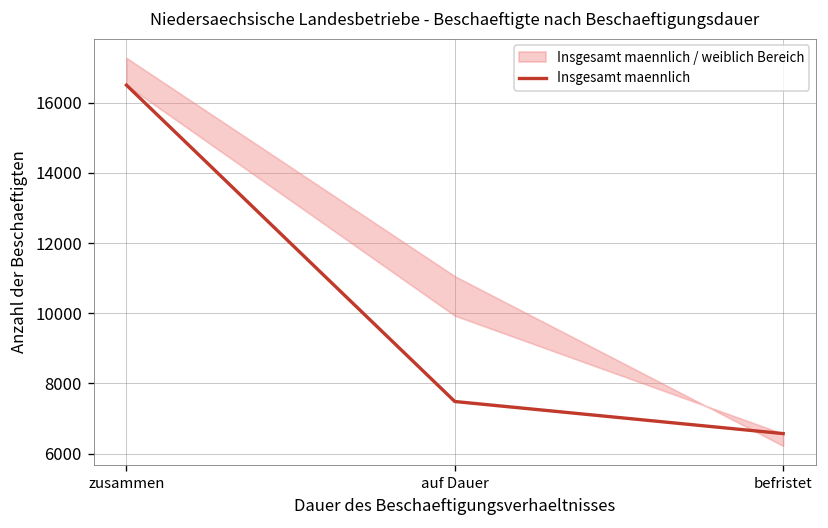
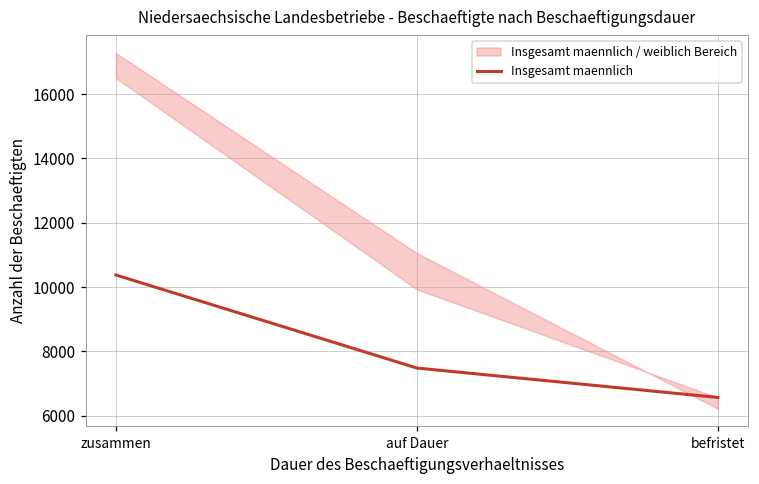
Insgesamt maennlich, zusammen: 16500 -> 10400
